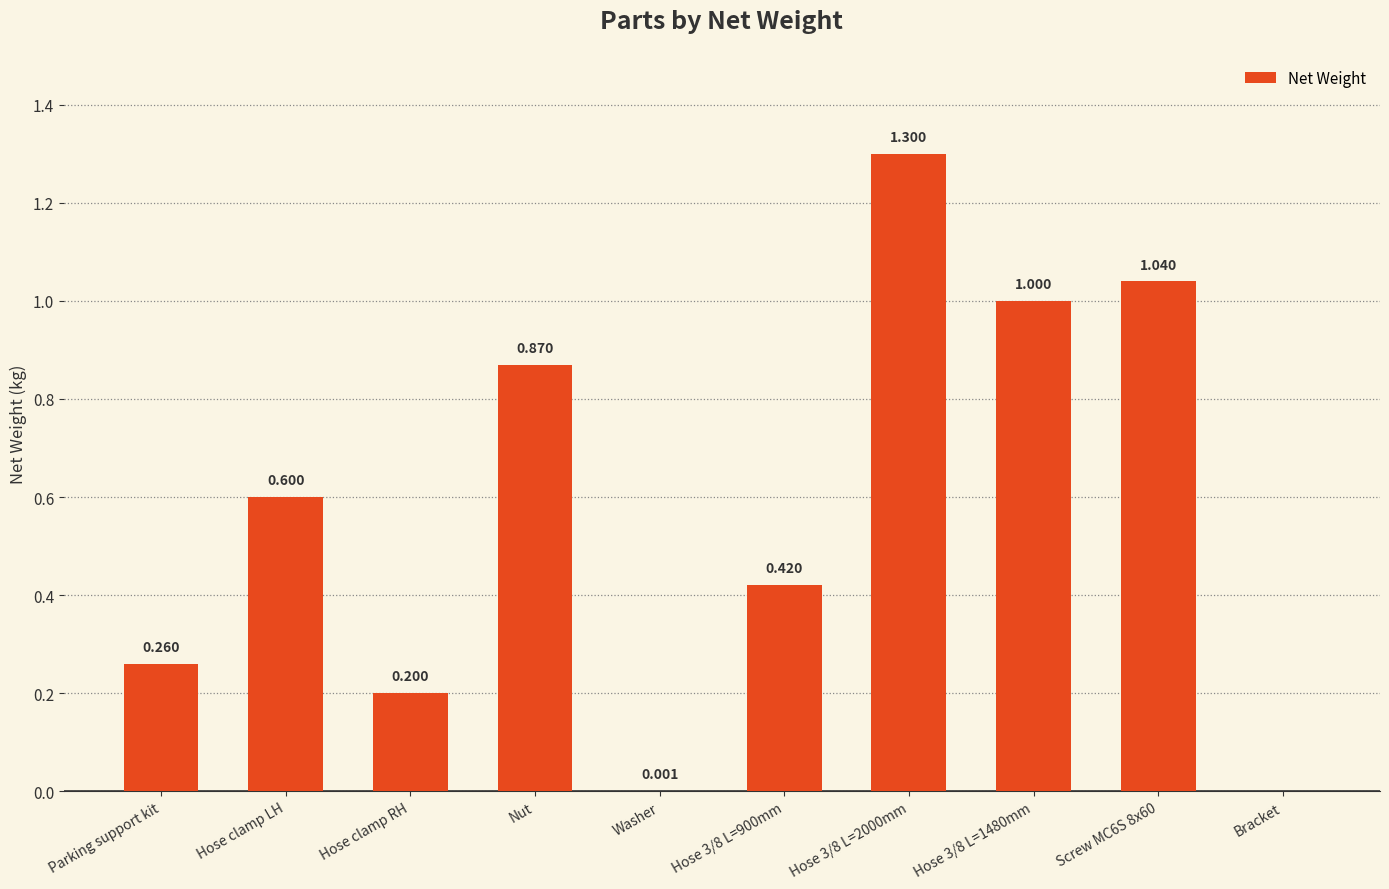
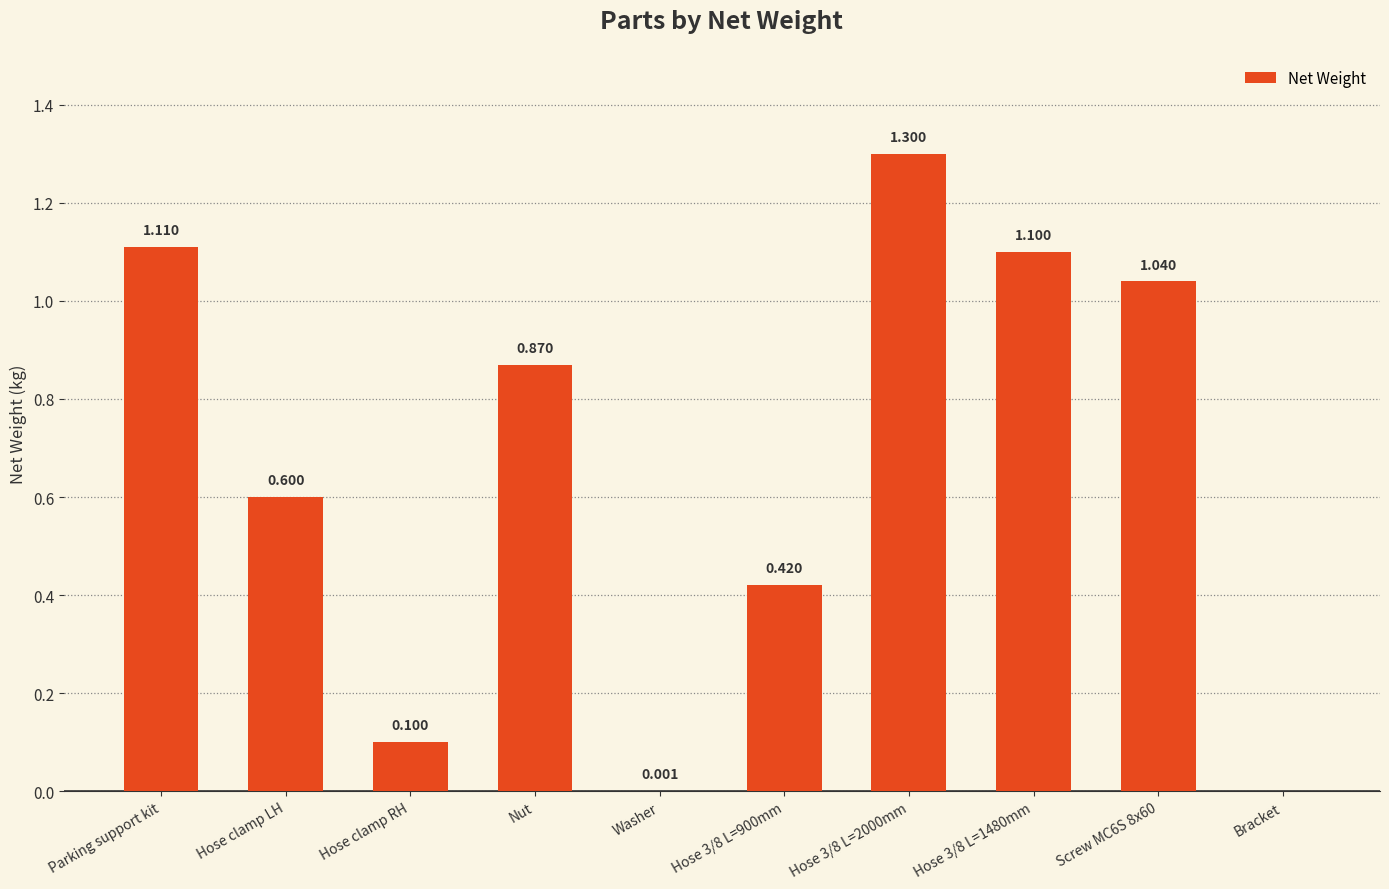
Parking support kit: 0.260 -> 1.110
Hose clamp RH: 0.200 -> 0.100
Hose 3/8 L=1480mm: 1.000 -> 1.100
